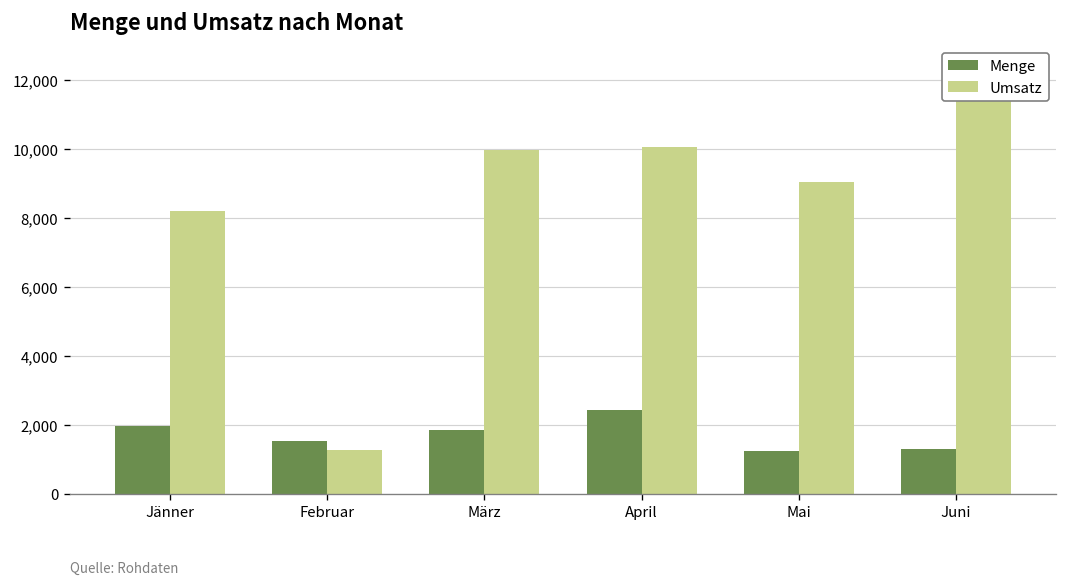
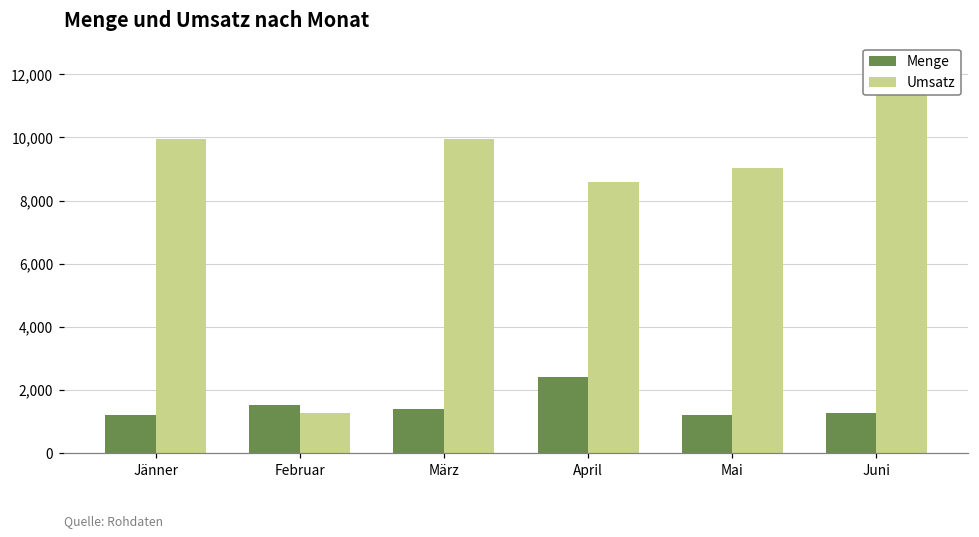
Menge, Jänner: 2,000 -> 1,200
Umsatz, Jänner: 8,200 -> 9,900
Menge, März: 1,900 -> 1,400
Umsatz, April: 10,100 -> 8,600
